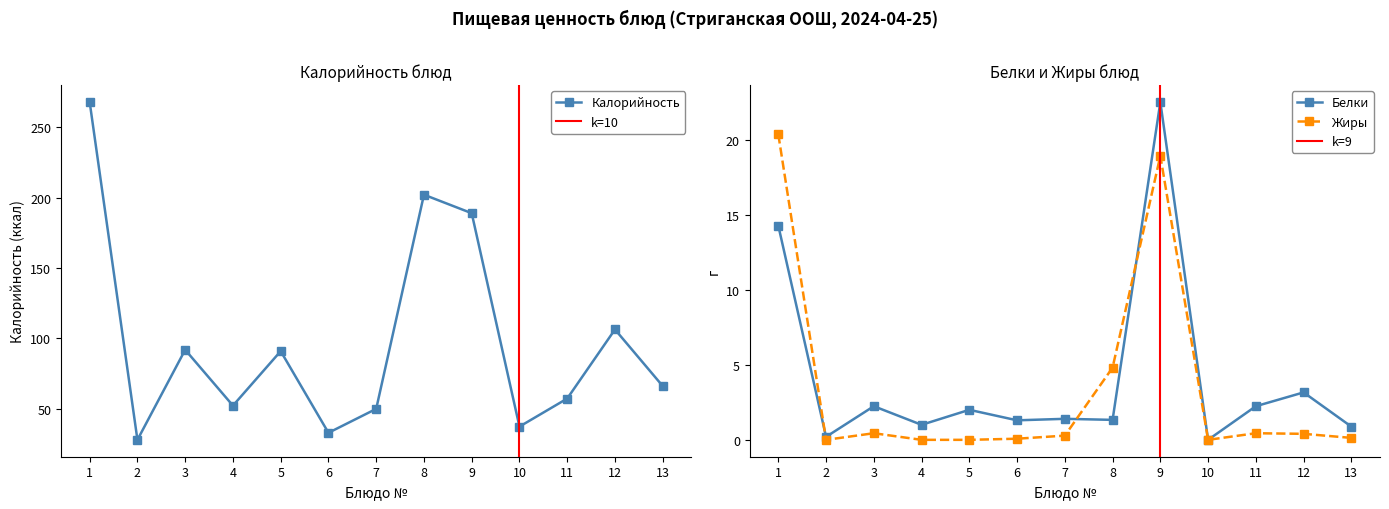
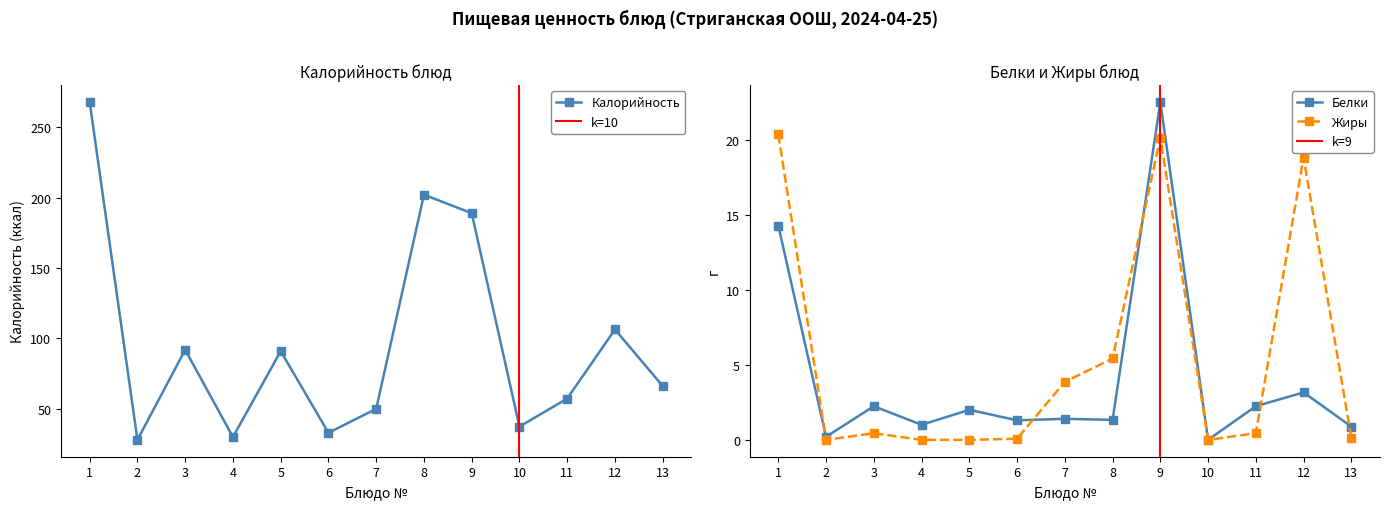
Калорийность блюд, 4: 52 -> 30
Белки и Жиры блюд, Жиры, 7: 0.3 -> 3.9
Белки и Жиры блюд, Жиры, 8: 4.8 -> 5.4
Белки и Жиры блюд, Жиры, 9: 18.9 -> 20.1
Белки и Жиры блюд, Жиры, 12: 0.4 -> 18.8
